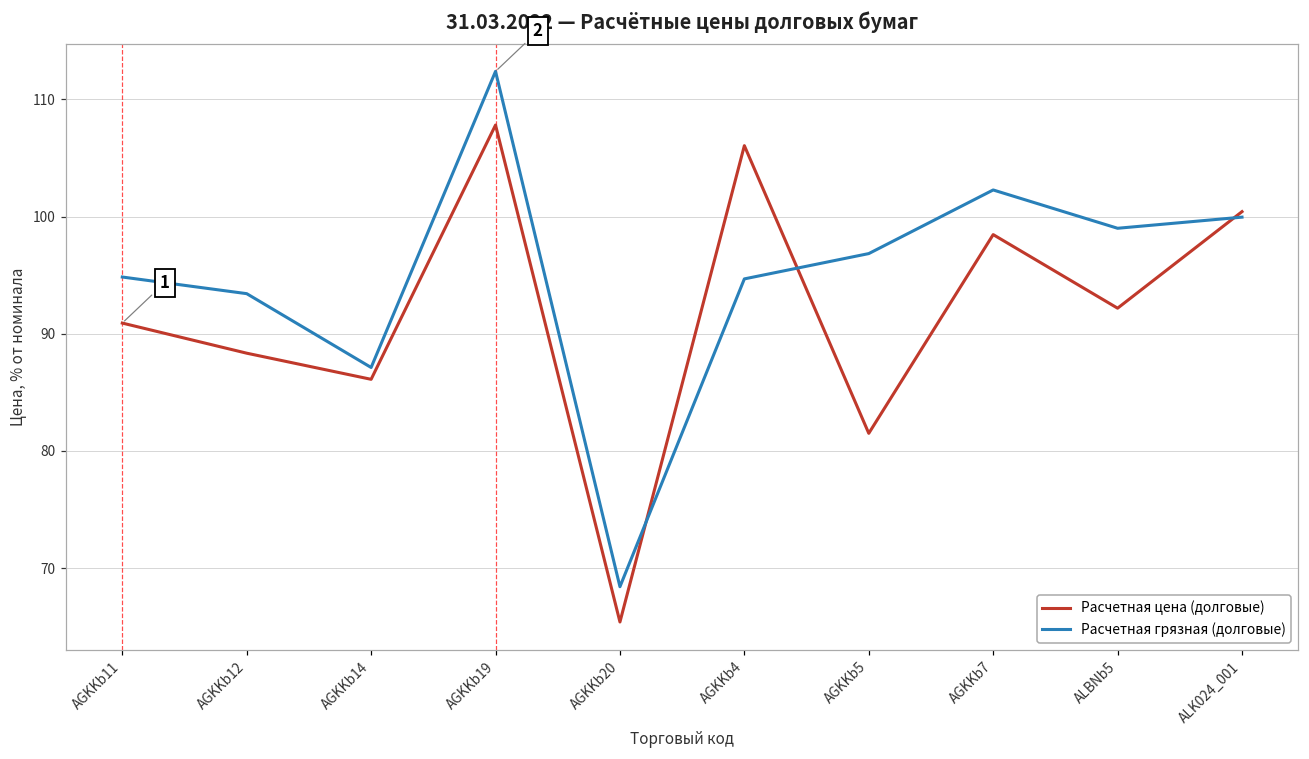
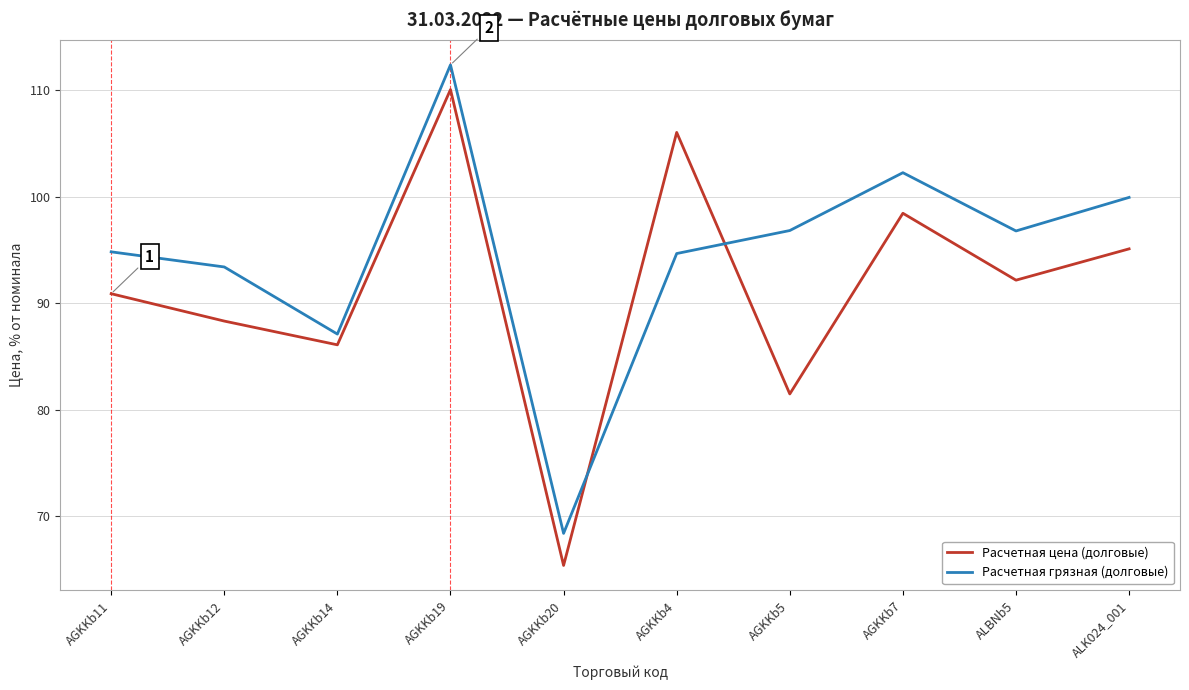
Расчетная цена (долговые), AGKKb19: 107.8 -> 110.1
Расчетная грязная (долговые), ALBNb5: 99.0 -> 96.8
Расчетная цена (долговые), ALK024_001: 100.4 -> 95.1
